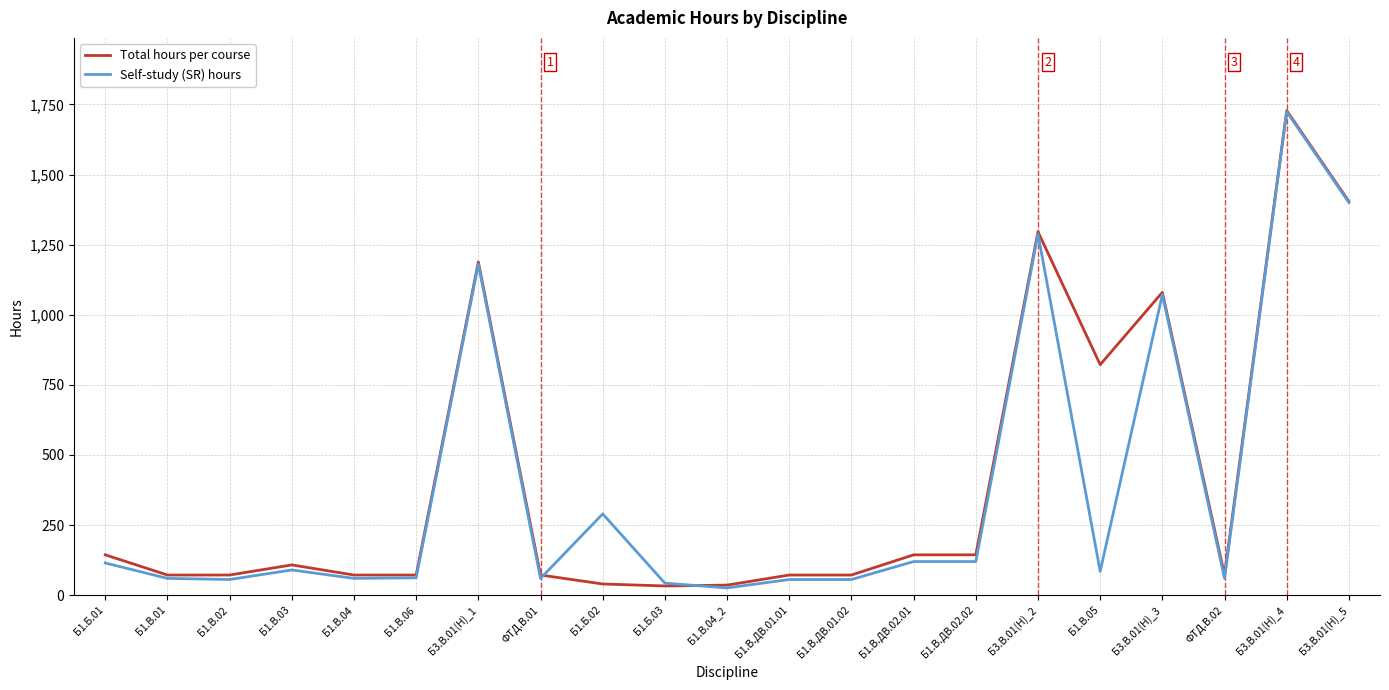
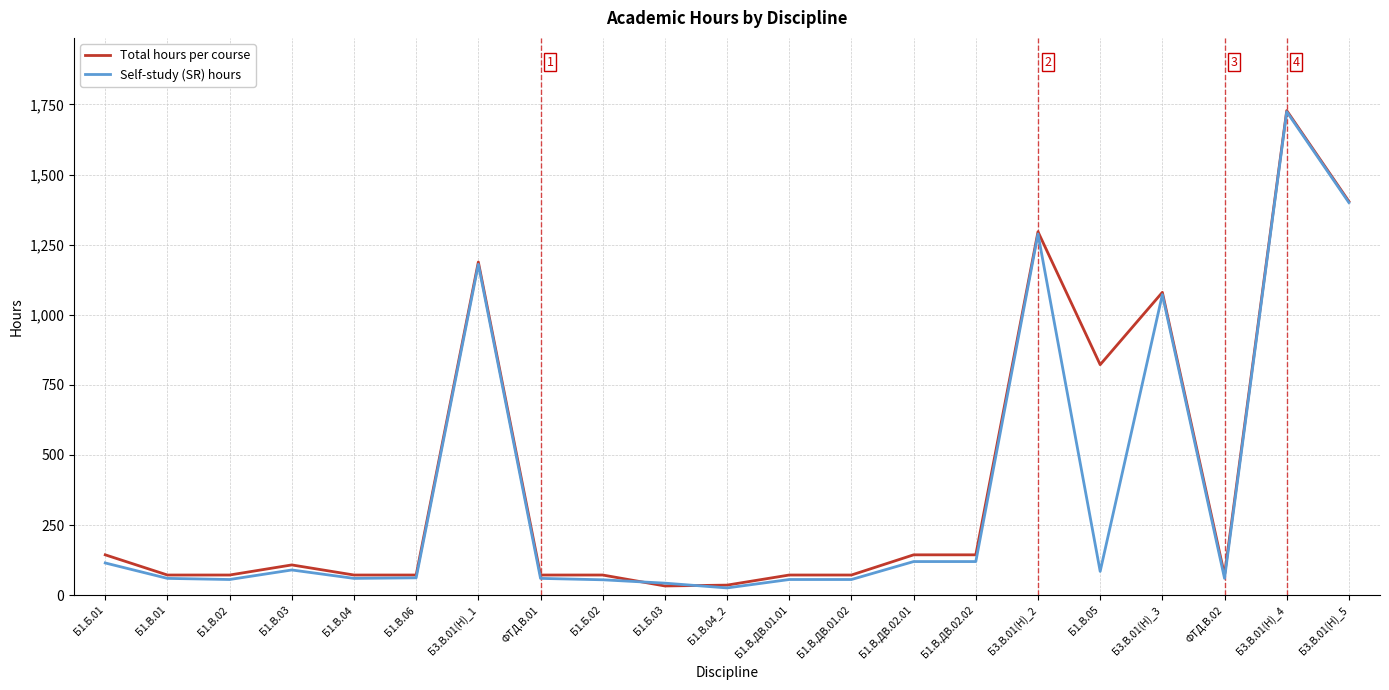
Total hours per course, Б1.Б.02: 40 -> 70
Self-study (SR) hours, Б1.Б.02: 290 -> 60
